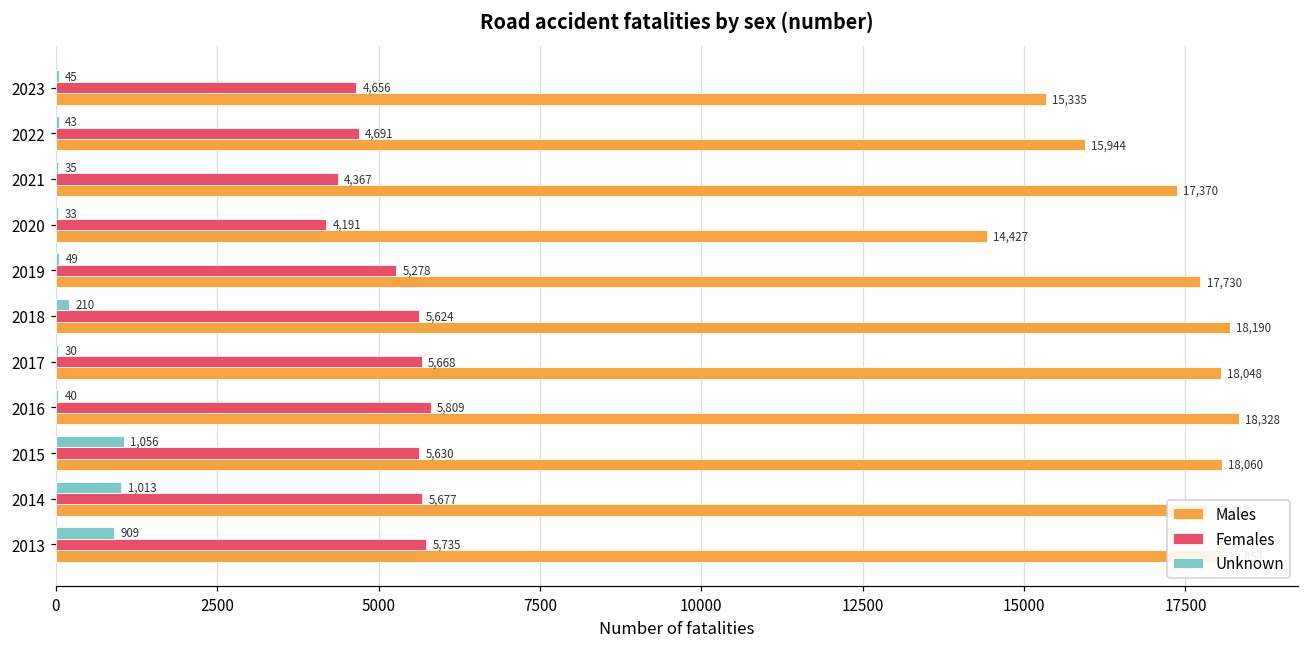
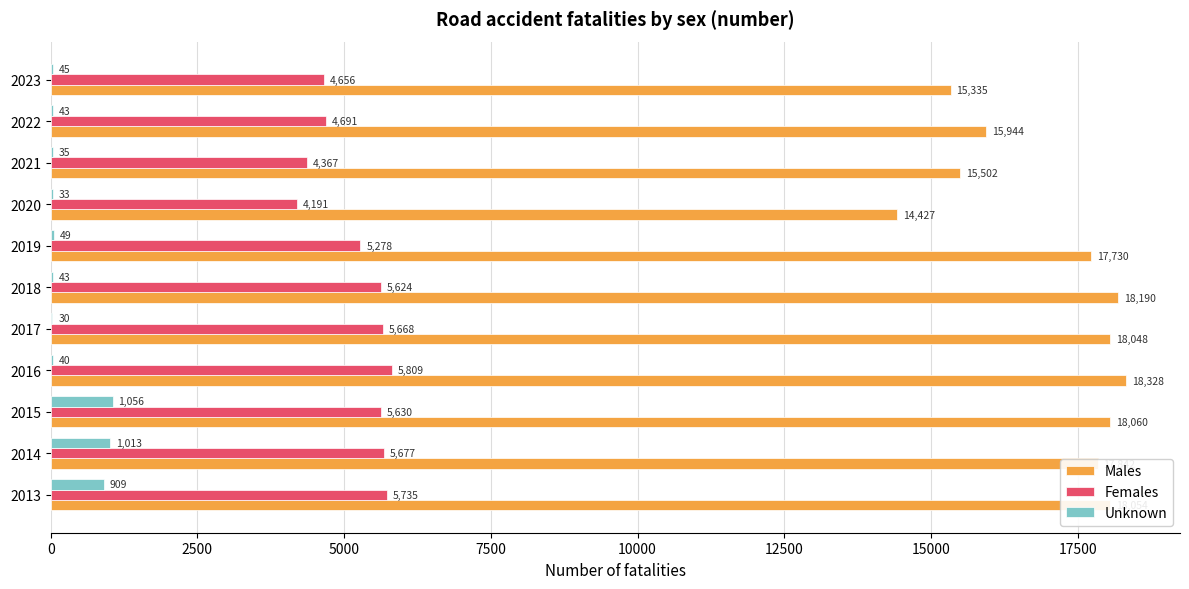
Males, 2021: 17,370 -> 15,502
Unknown, 2018: 210 -> 43
